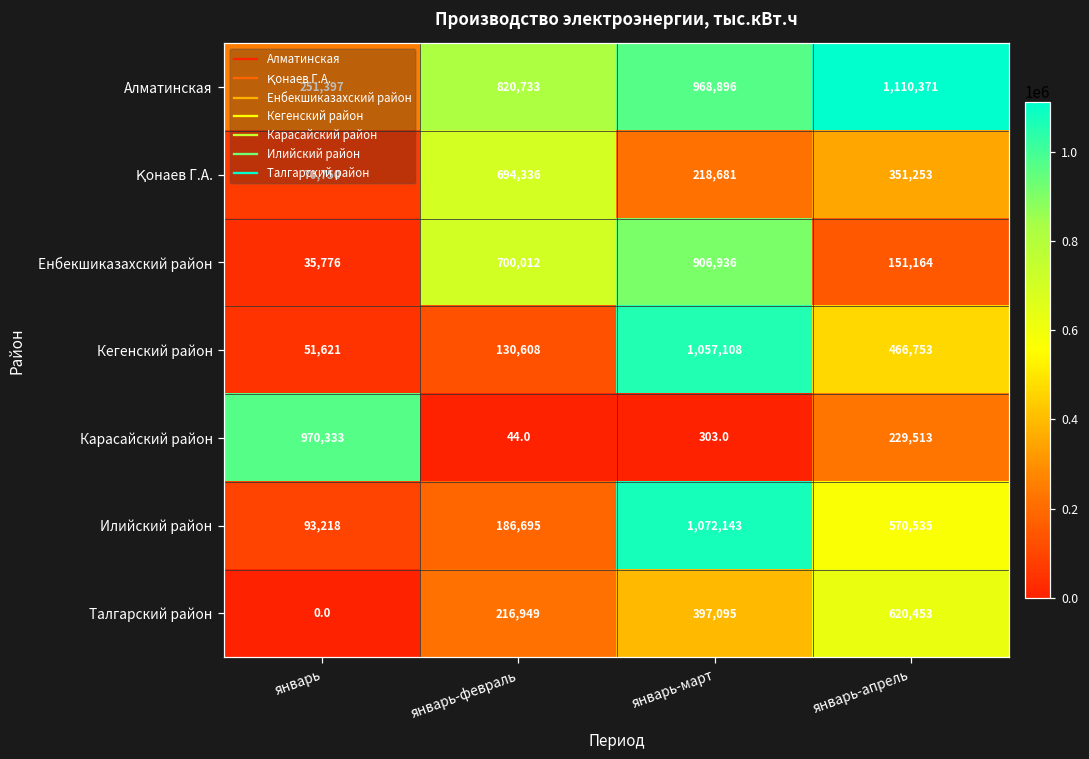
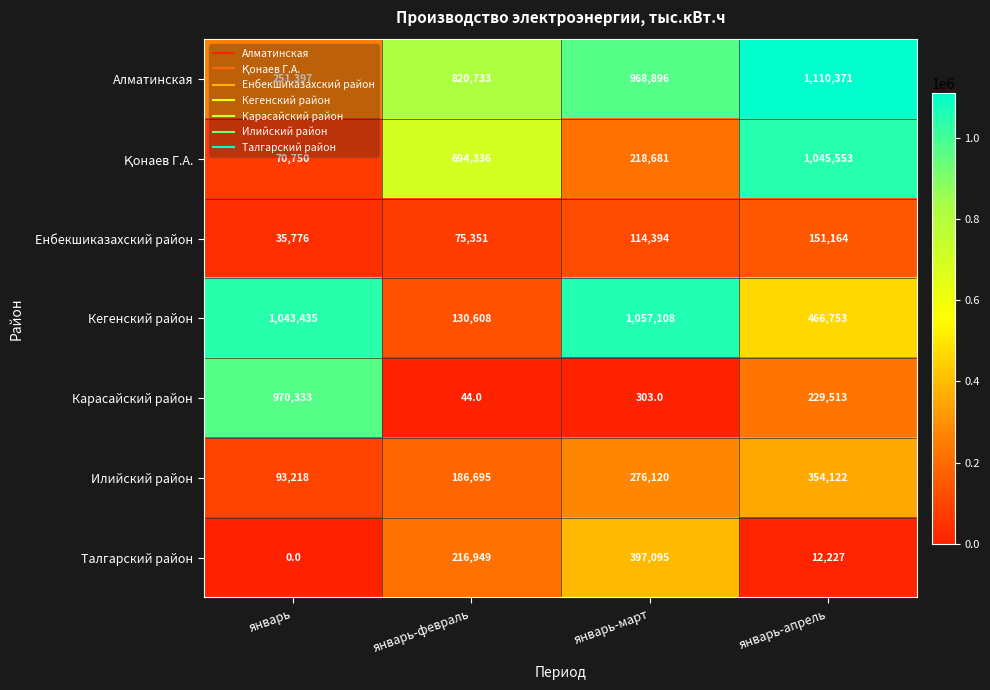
Қонаев Г.А., январь-апрель: 351,253 -> 1,045,553
Енбекшиказахский район, январь-февраль: 700,012 -> 75,351
Енбекшиказахский район, январь-март: 906,936 -> 114,394
Кегенский район, январь: 51,621 -> 1,043,435
Илийский район, январь-март: 1,072,143 -> 276,120
Илийский район, январь-апрель: 570,535 -> 354,122
Талгарский район, январь-апрель: 620,453 -> 12,227
